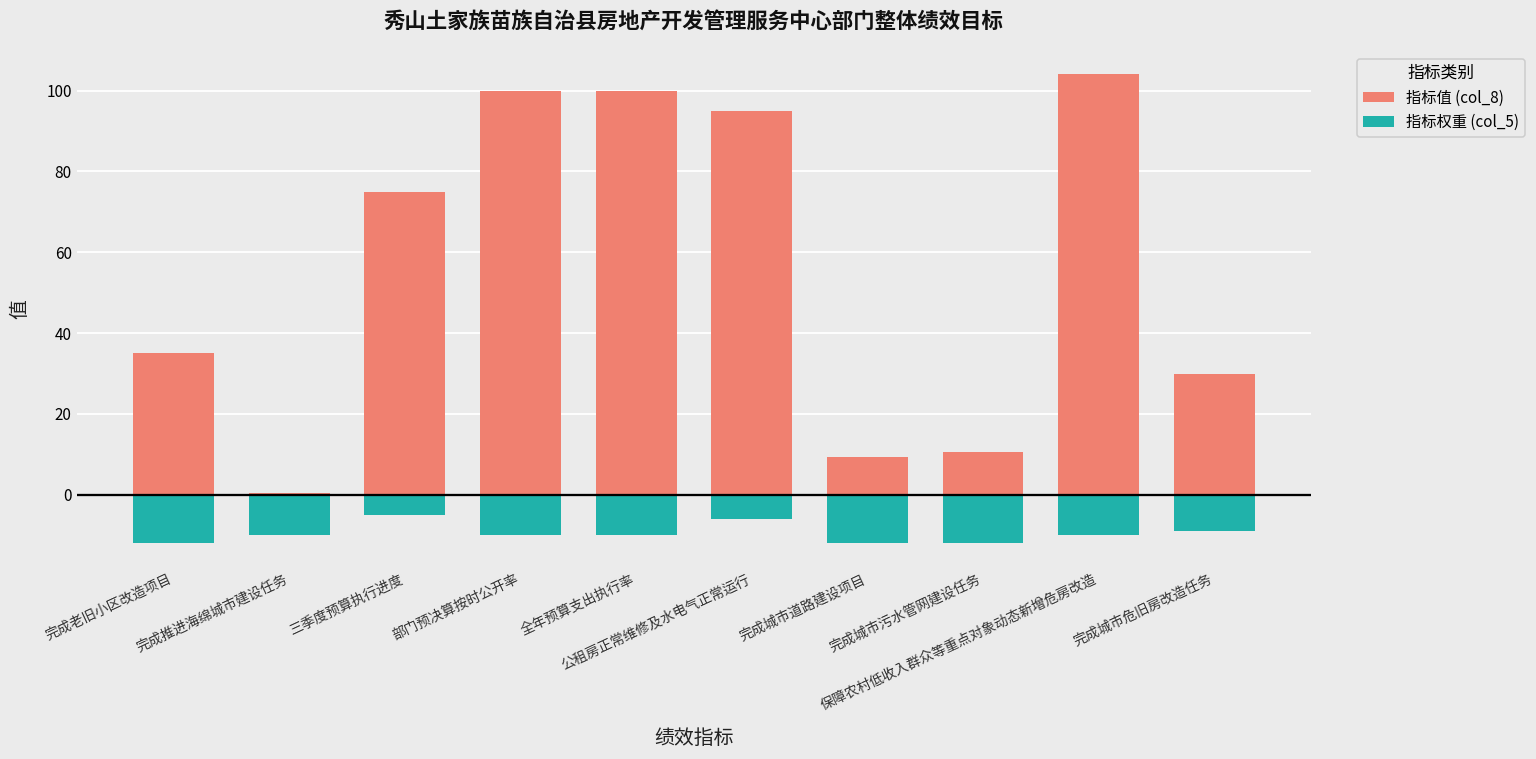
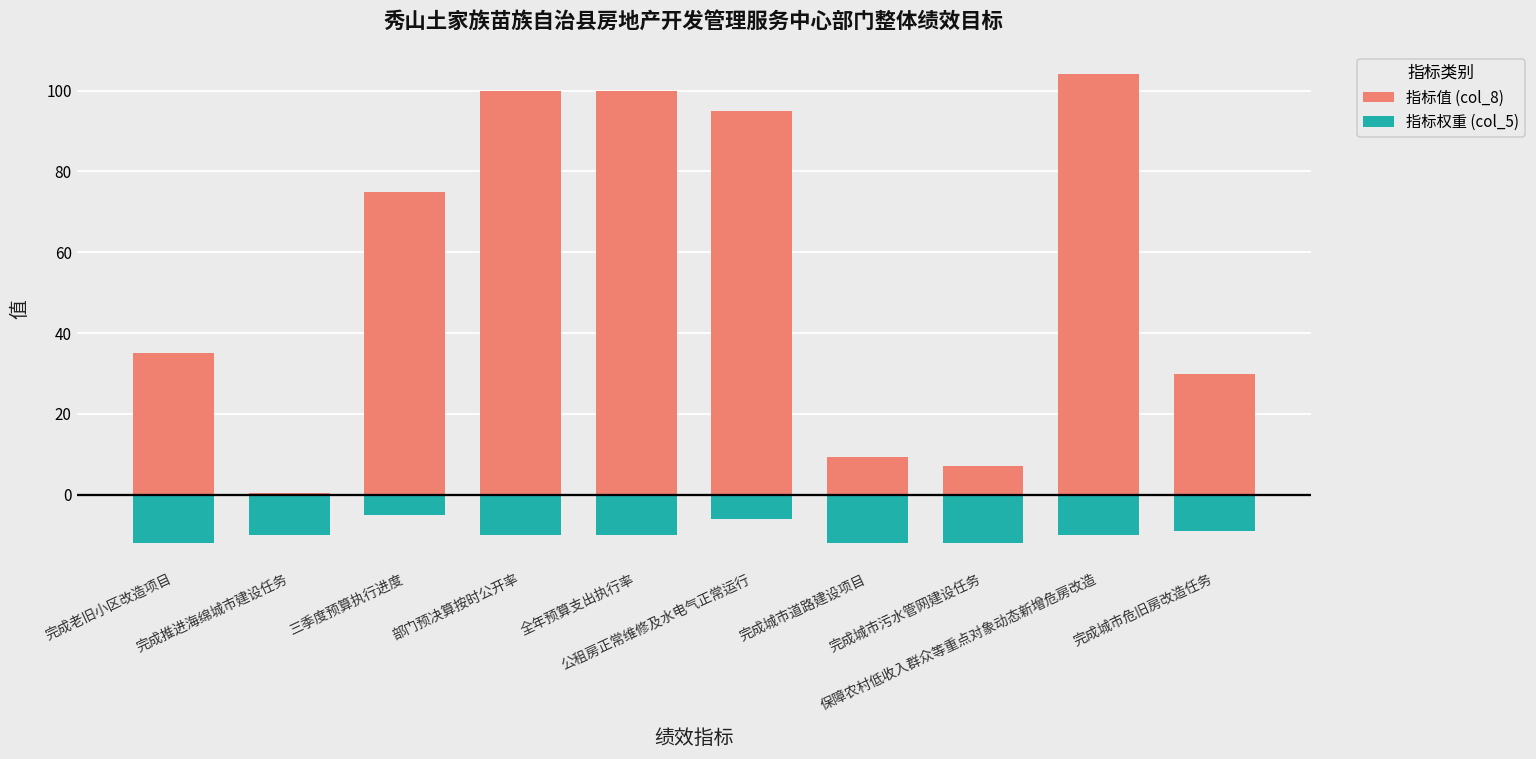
指标值 (col_8), 完成城市污水管网建设任务: 11 -> 7
